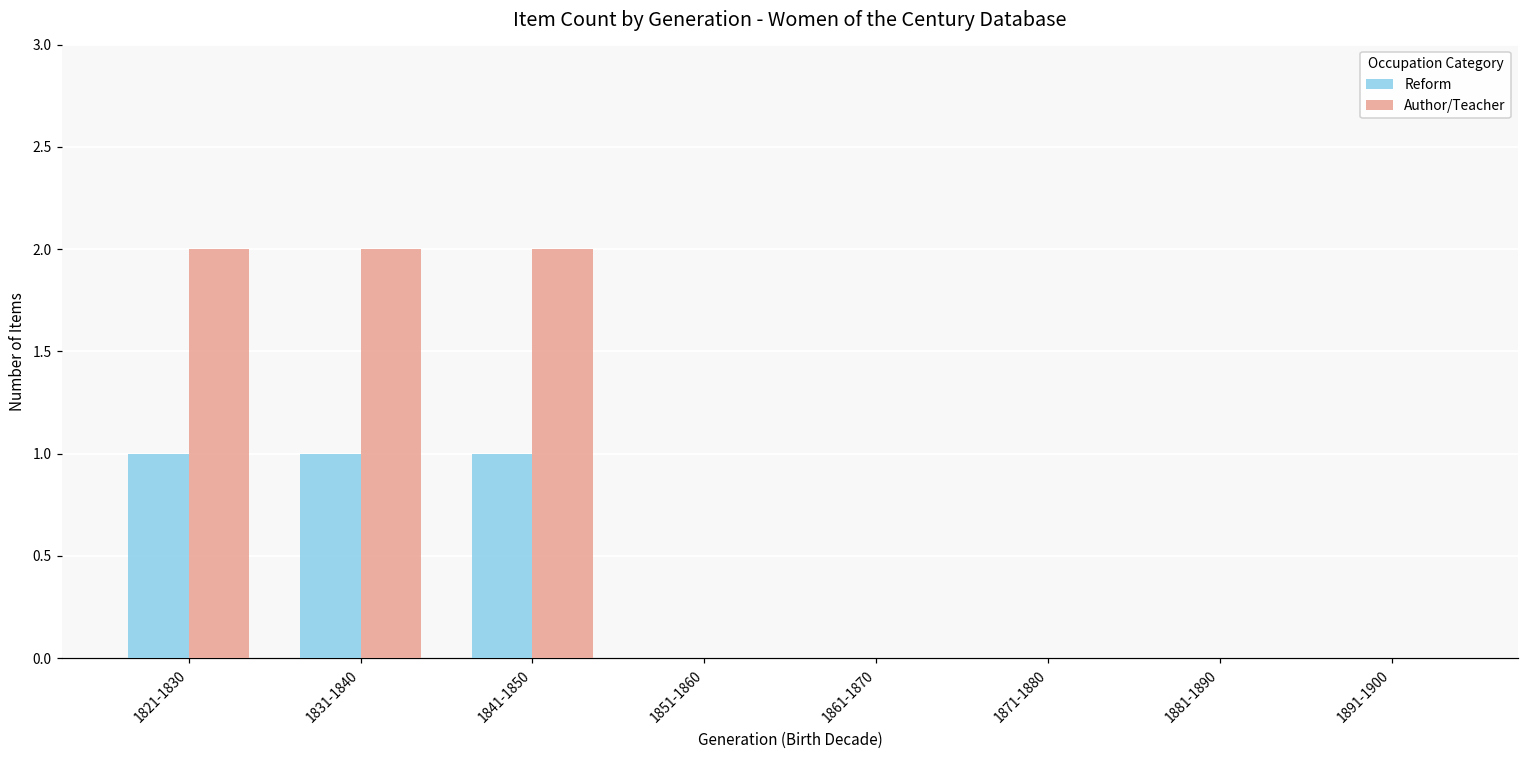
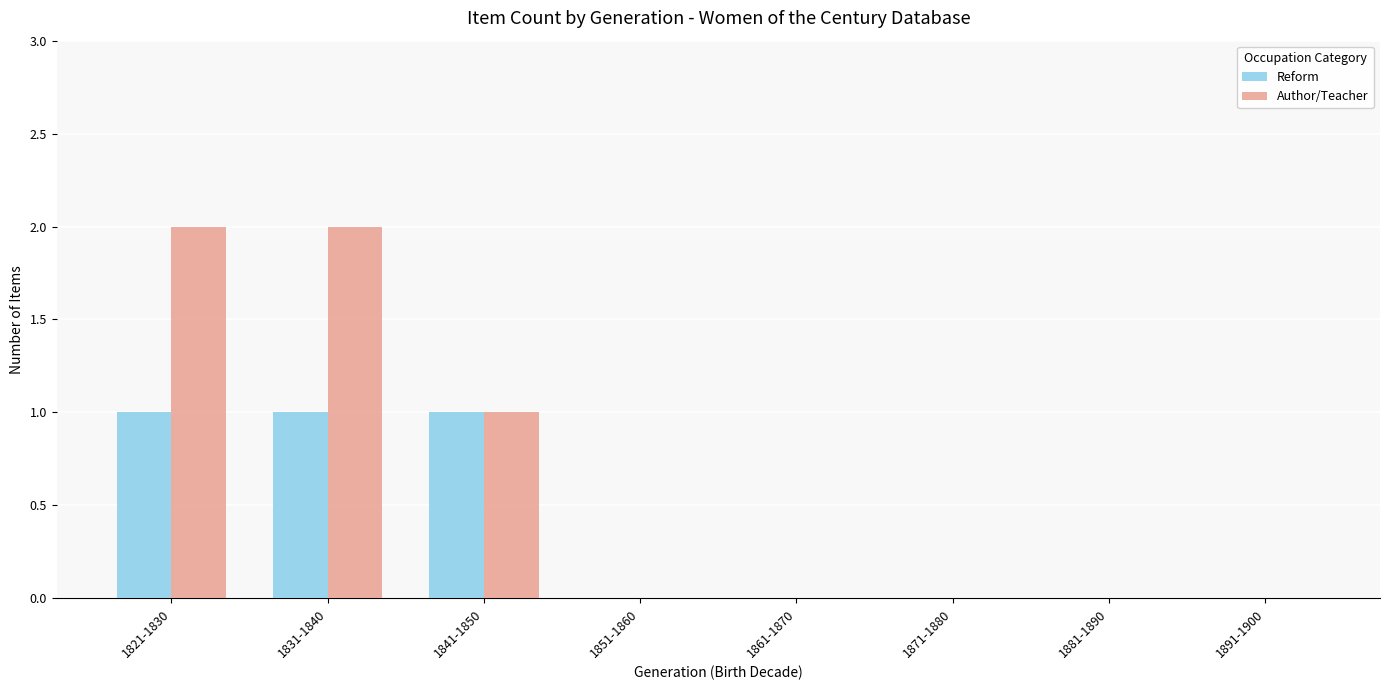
Author/Teacher, 1841-1850: 2 -> 1
